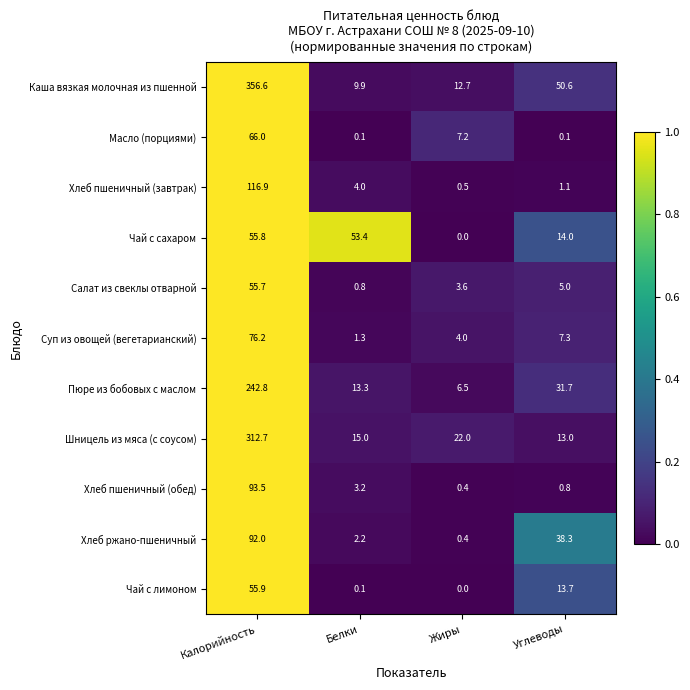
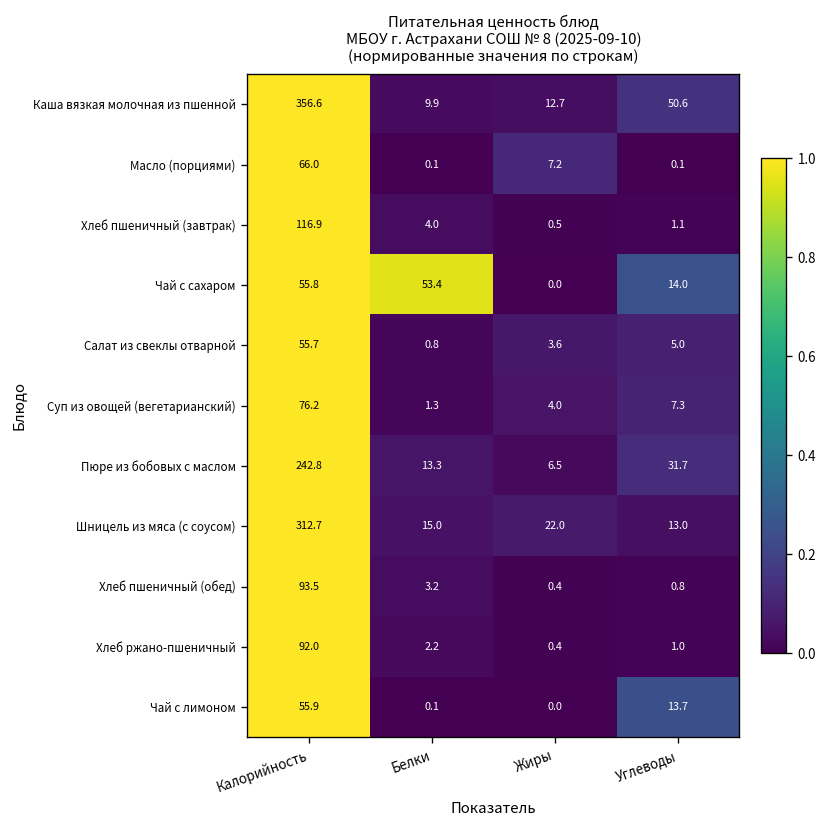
Хлеб ржано-пшеничный, Углеводы: 38.3 -> 1.0
